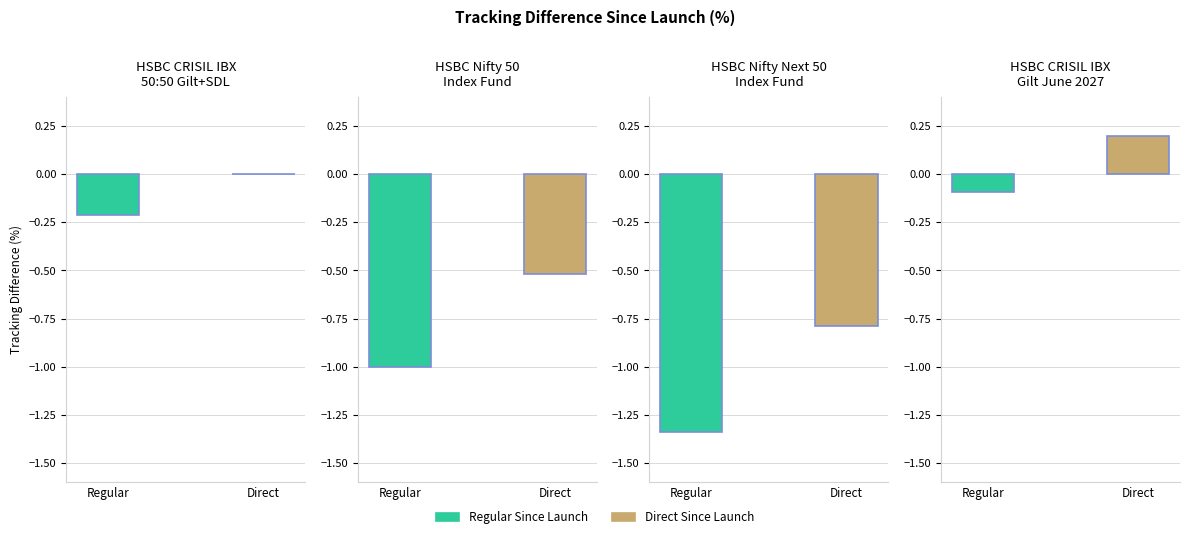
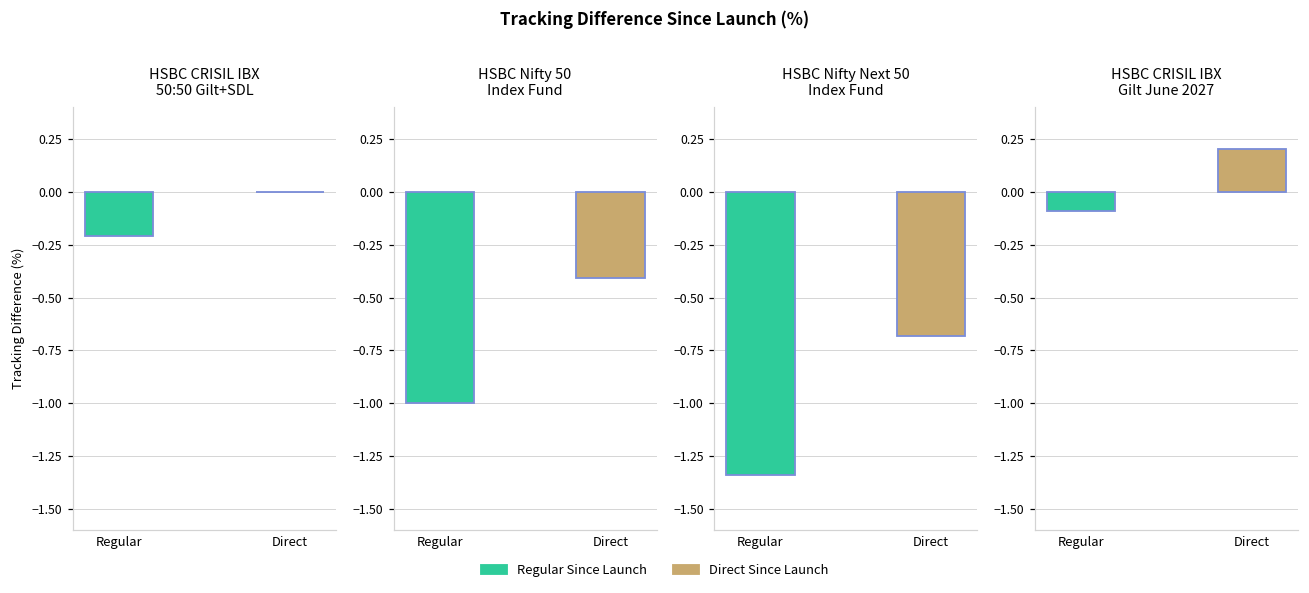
HSBC Nifty 50 Index Fund, Direct: -0.52 -> -0.41
HSBC Nifty Next 50 Index Fund, Direct: -0.79 -> -0.68
